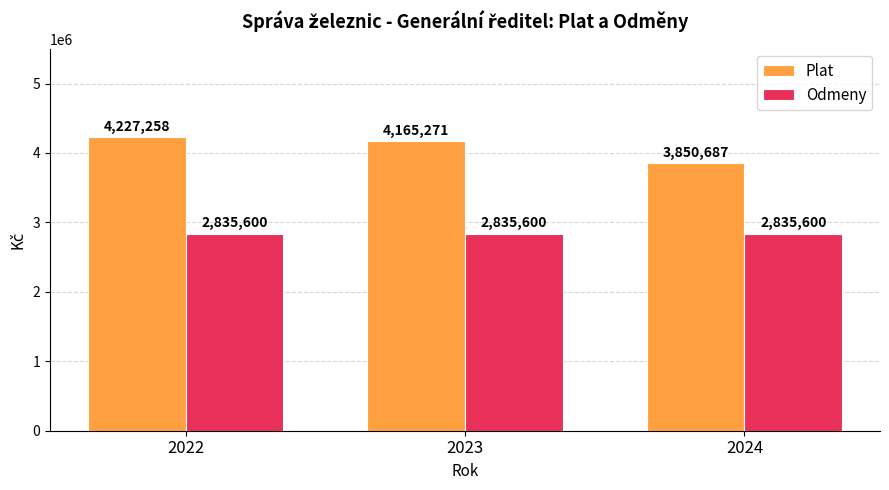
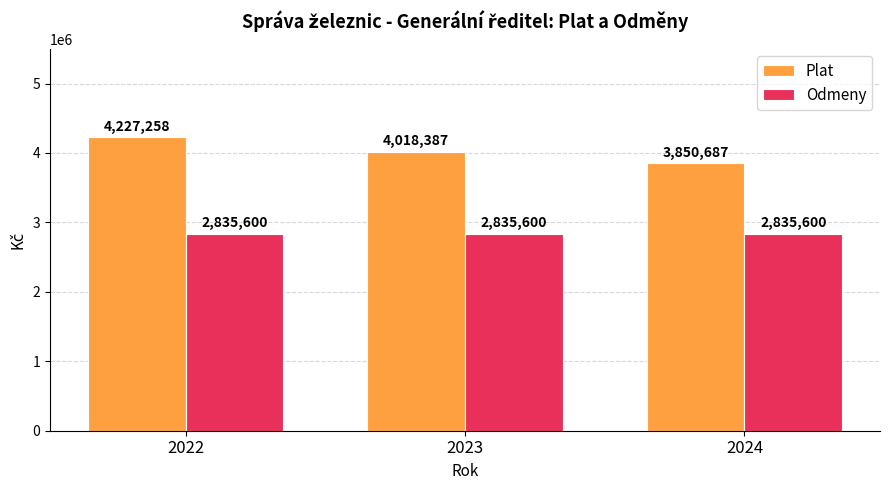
Plat, 2023: 4,165,271 -> 4,018,387
